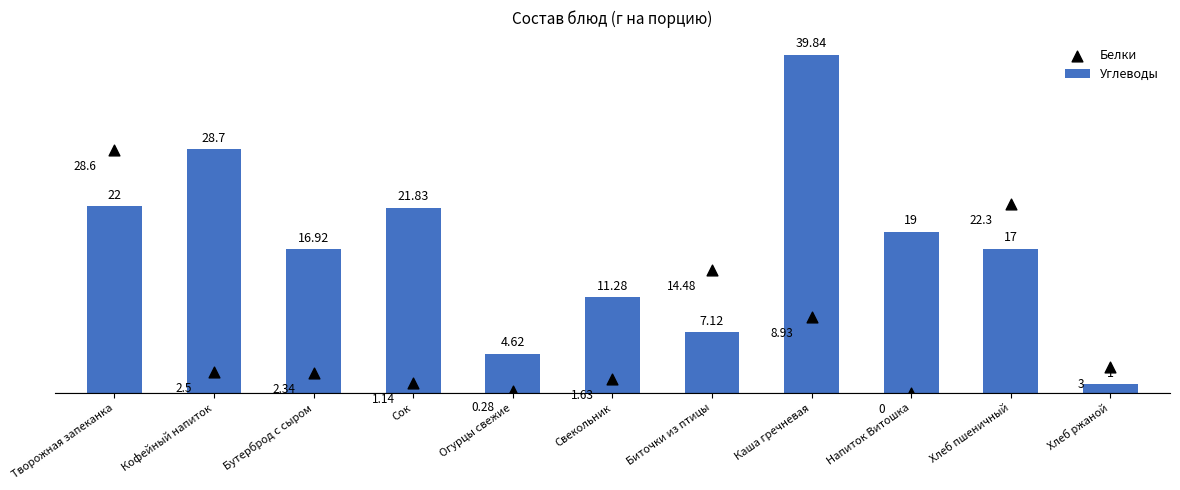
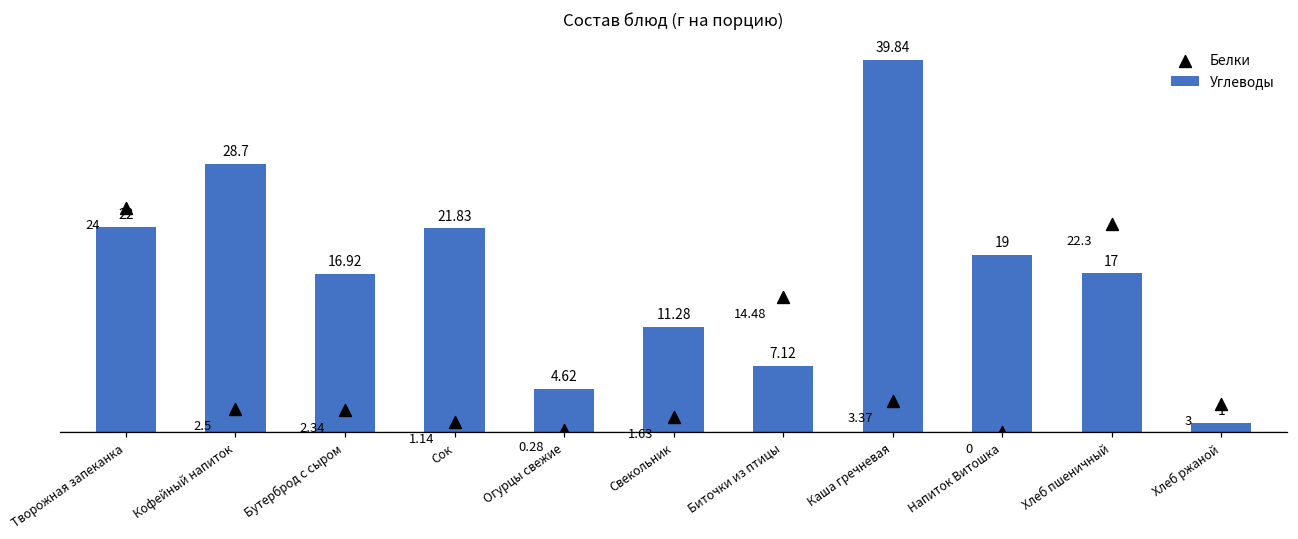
Белки, Творожная запеканка: 28.6 -> 24
Белки, Каша гречневая: 8.93 -> 3.37
